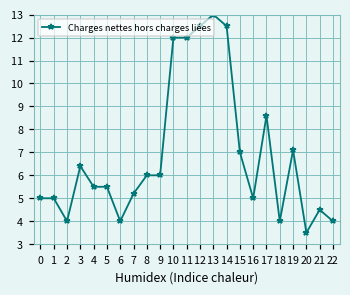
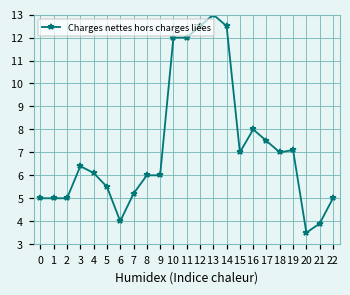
2: 4 -> 5
4: 5.5 -> 6.1
16: 5 -> 8
17: 8.6 -> 7.5
18: 4 -> 7
21: 4.5 -> 3.9
22: 4 -> 5
